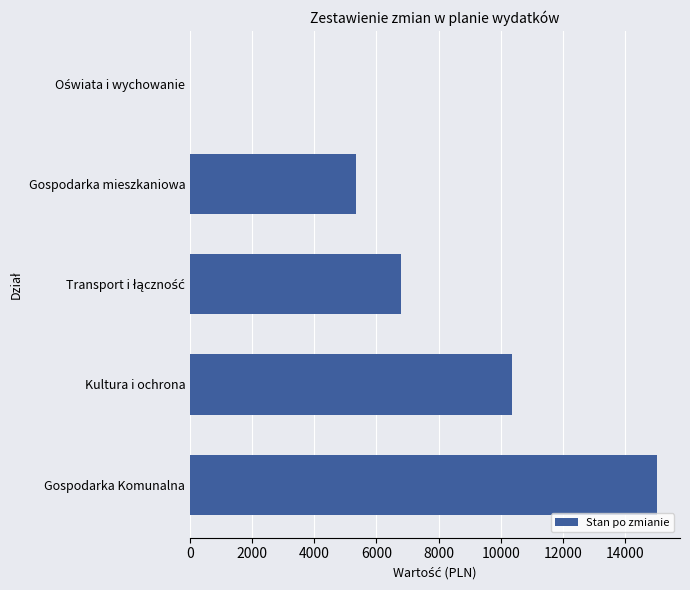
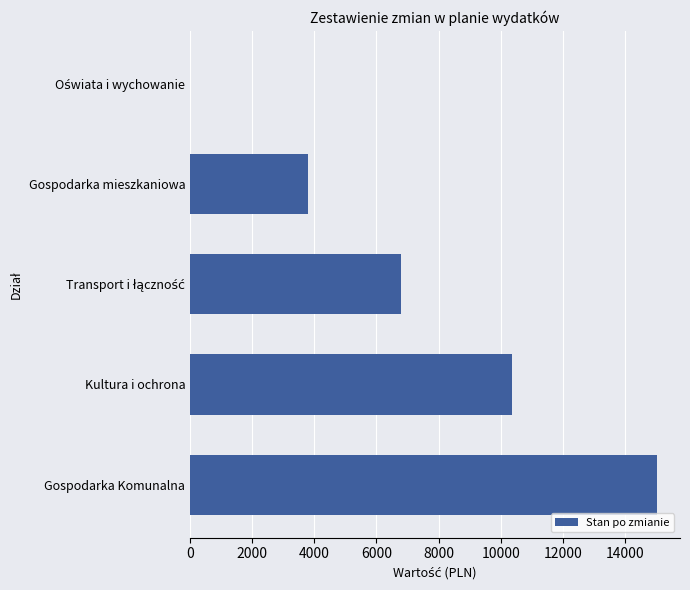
Gospodarka mieszkaniowa: 5400 -> 3800
